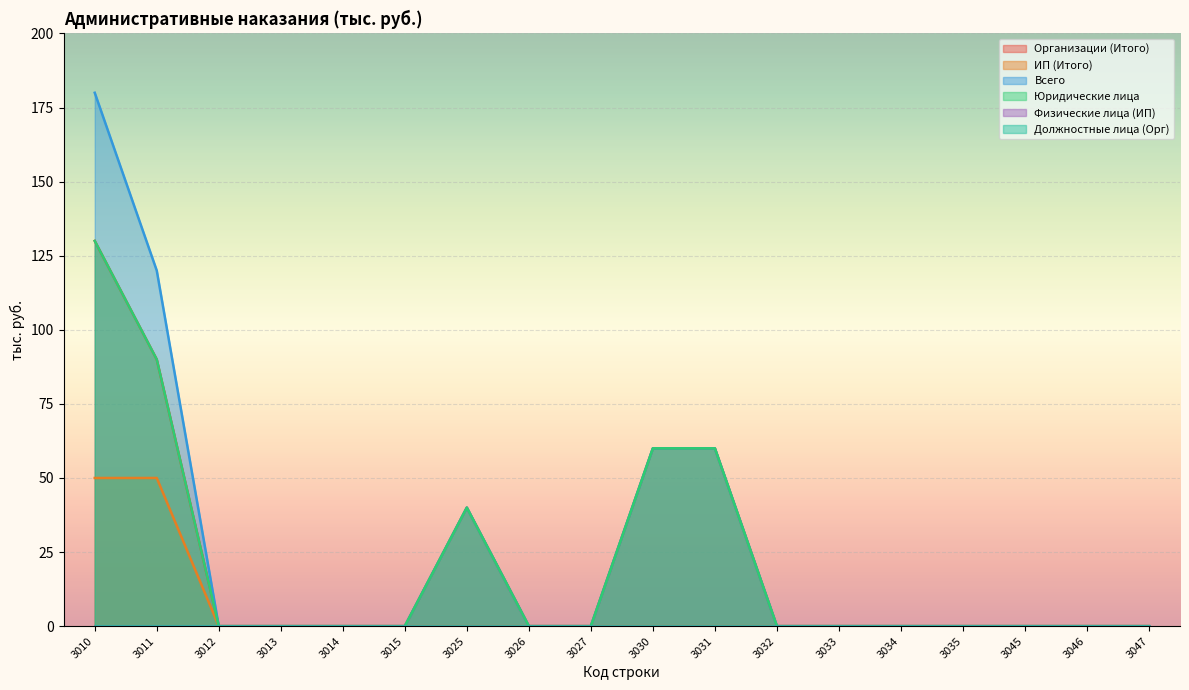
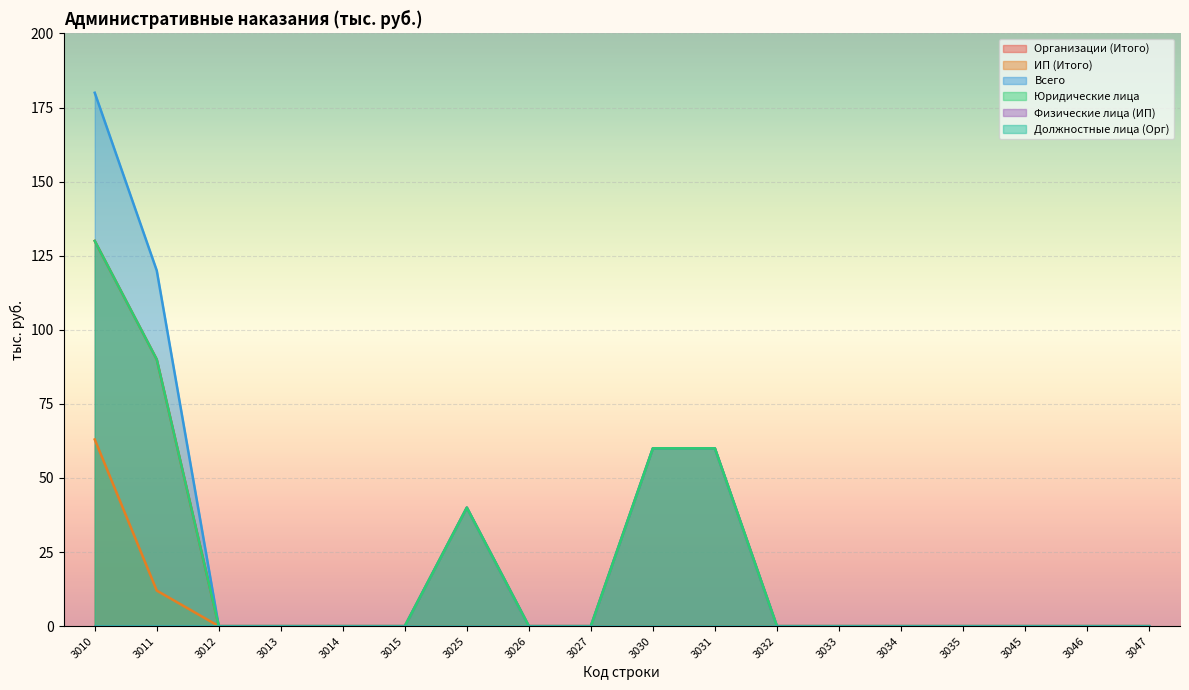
ИП (Итого), 3010: 50 -> 63
ИП (Итого), 3011: 50 -> 12
